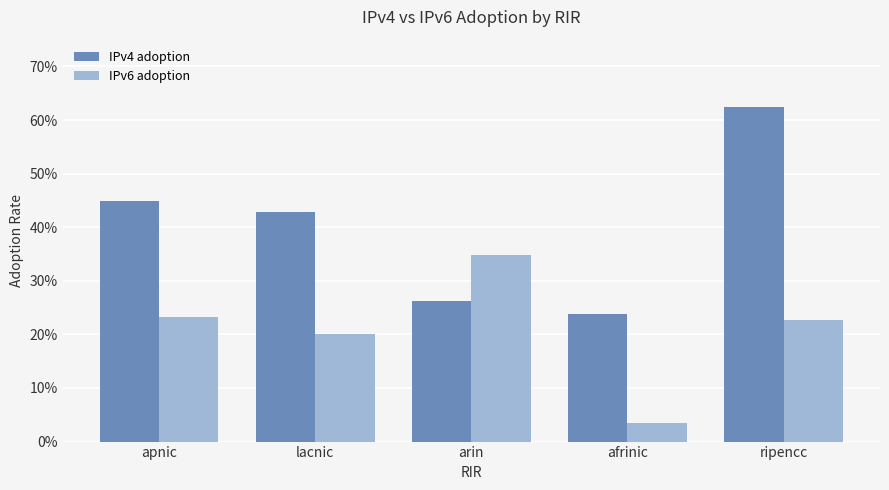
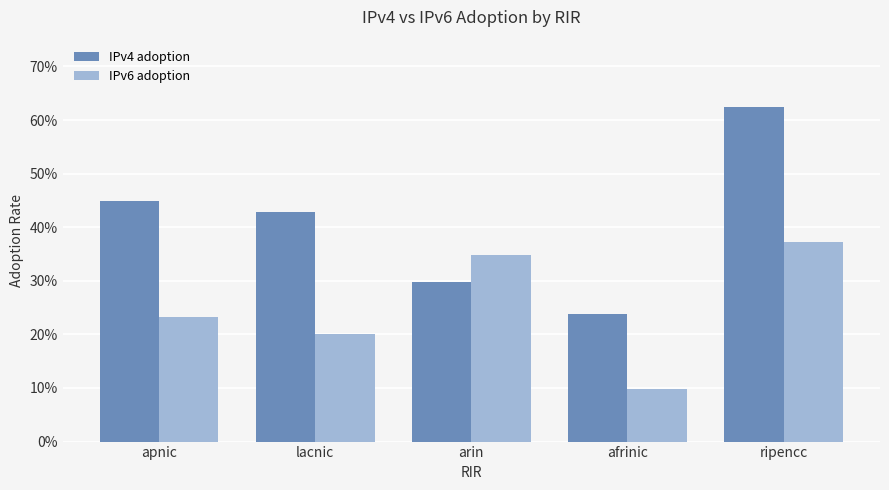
IPv4 adoption, arin: 26% -> 30%
IPv6 adoption, afrinic: 3% -> 10%
IPv6 adoption, ripencc: 23% -> 37%
